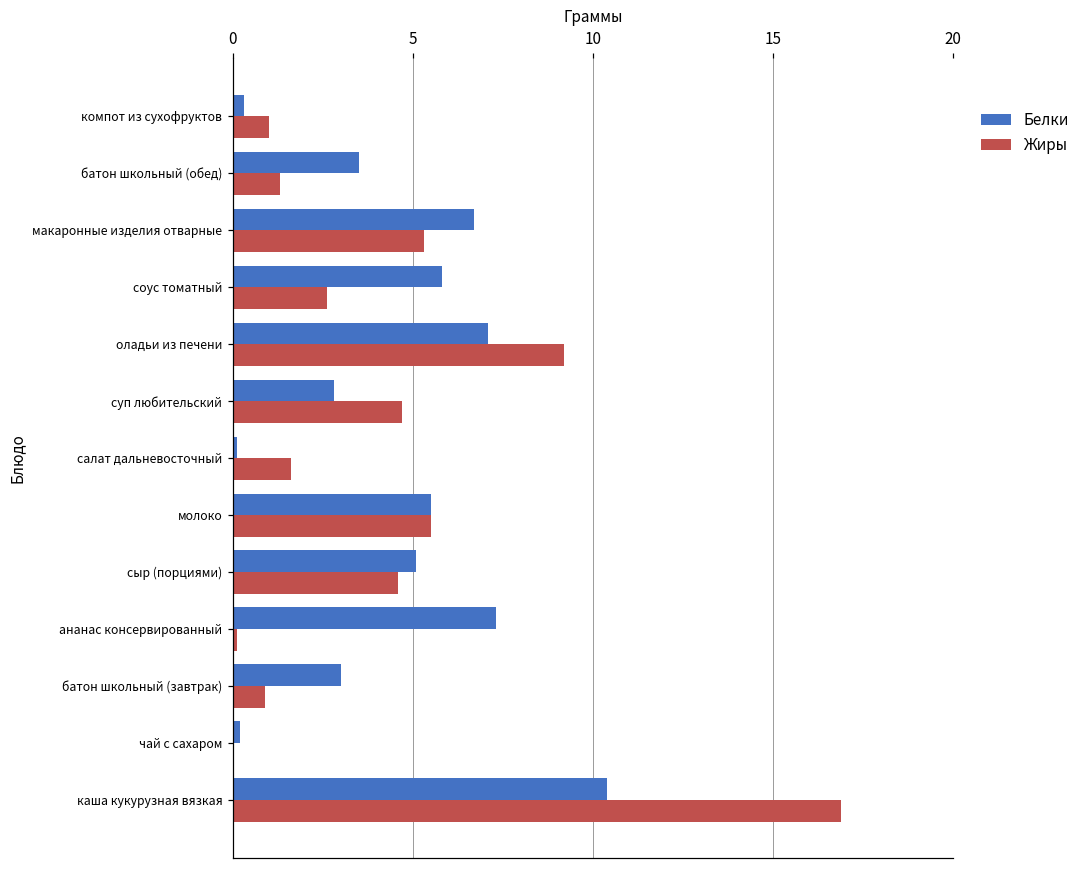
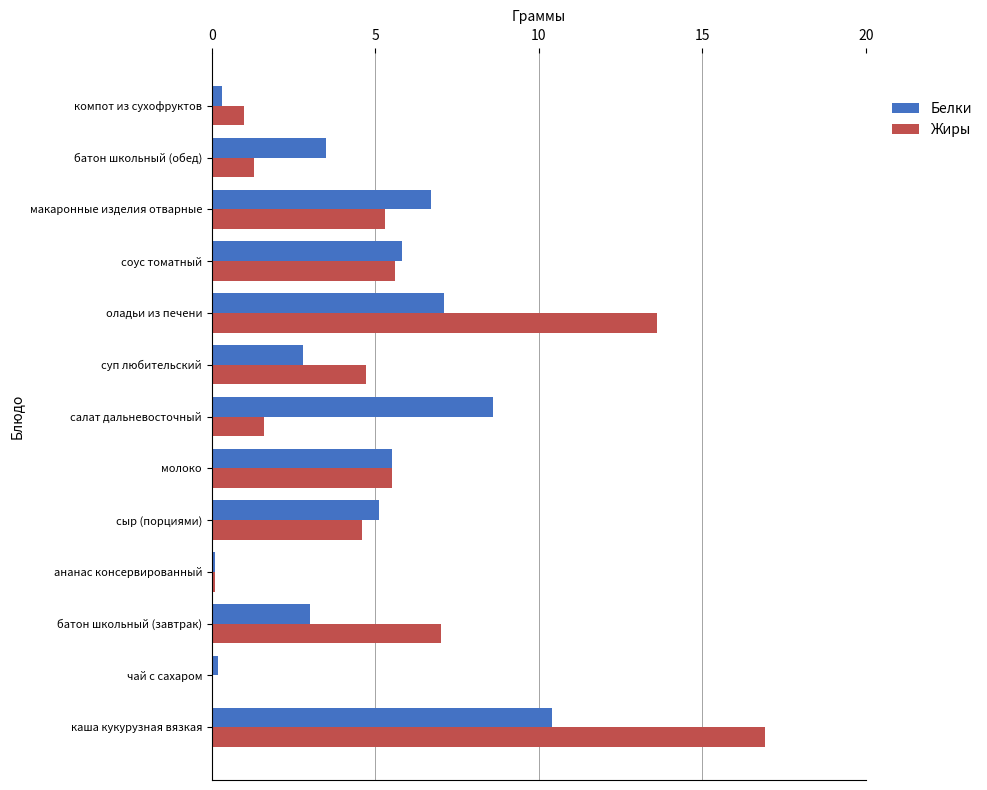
Жиры, соус томатный: 2.6 -> 5.6
Жиры, оладьи из печени: 9.2 -> 13.6
Белки, салат дальневосточный: 0.1 -> 8.6
Белки, ананас консервированный: 7.3 -> 0.1
Жиры, батон школьный (завтрак): 0.9 -> 7.0
